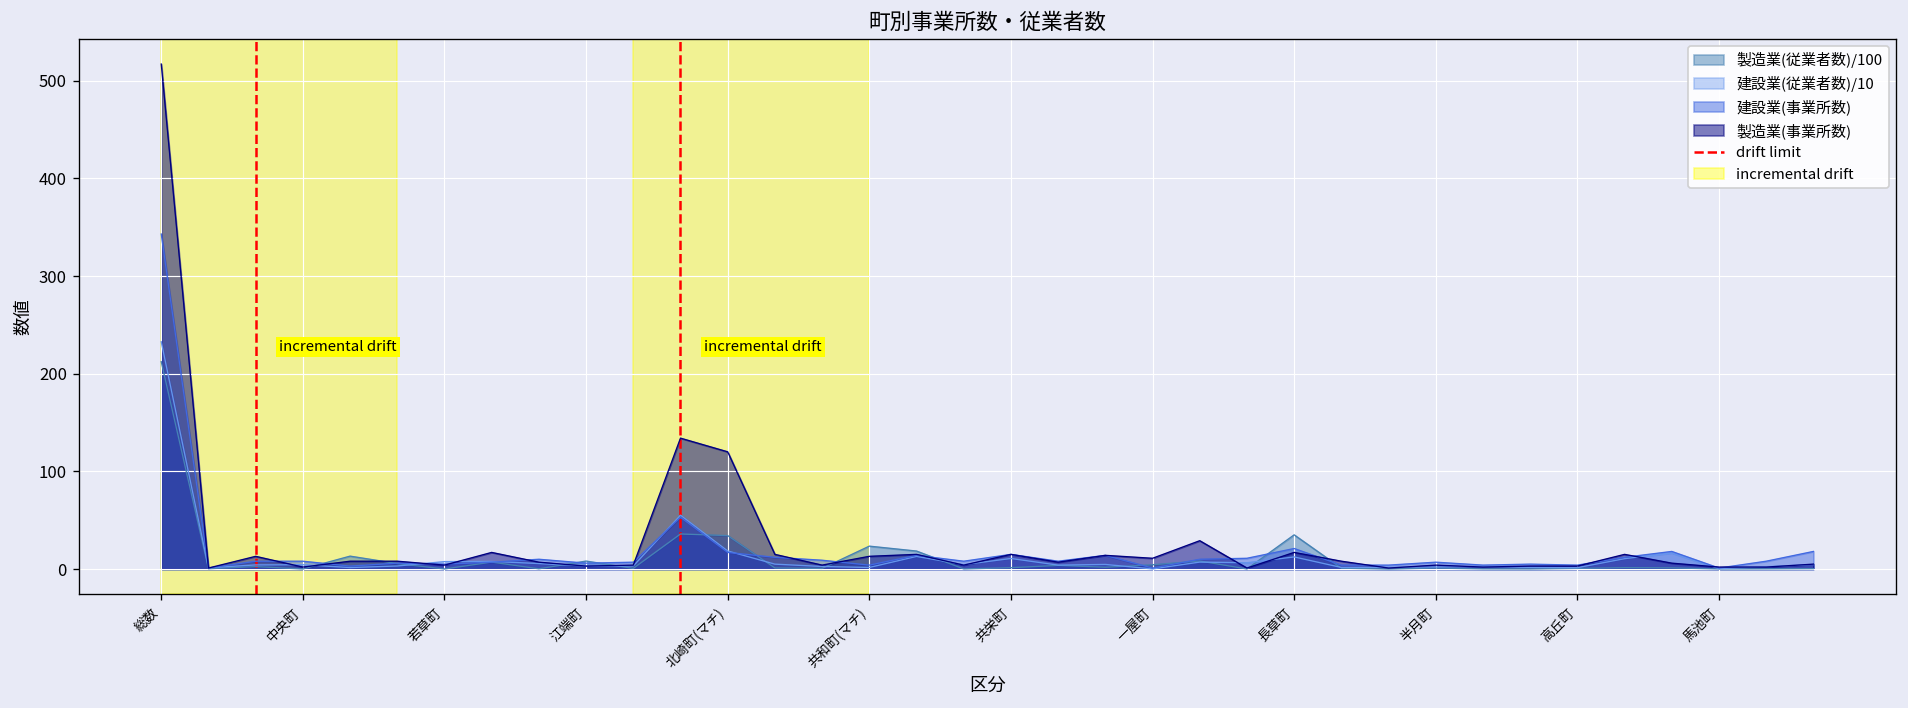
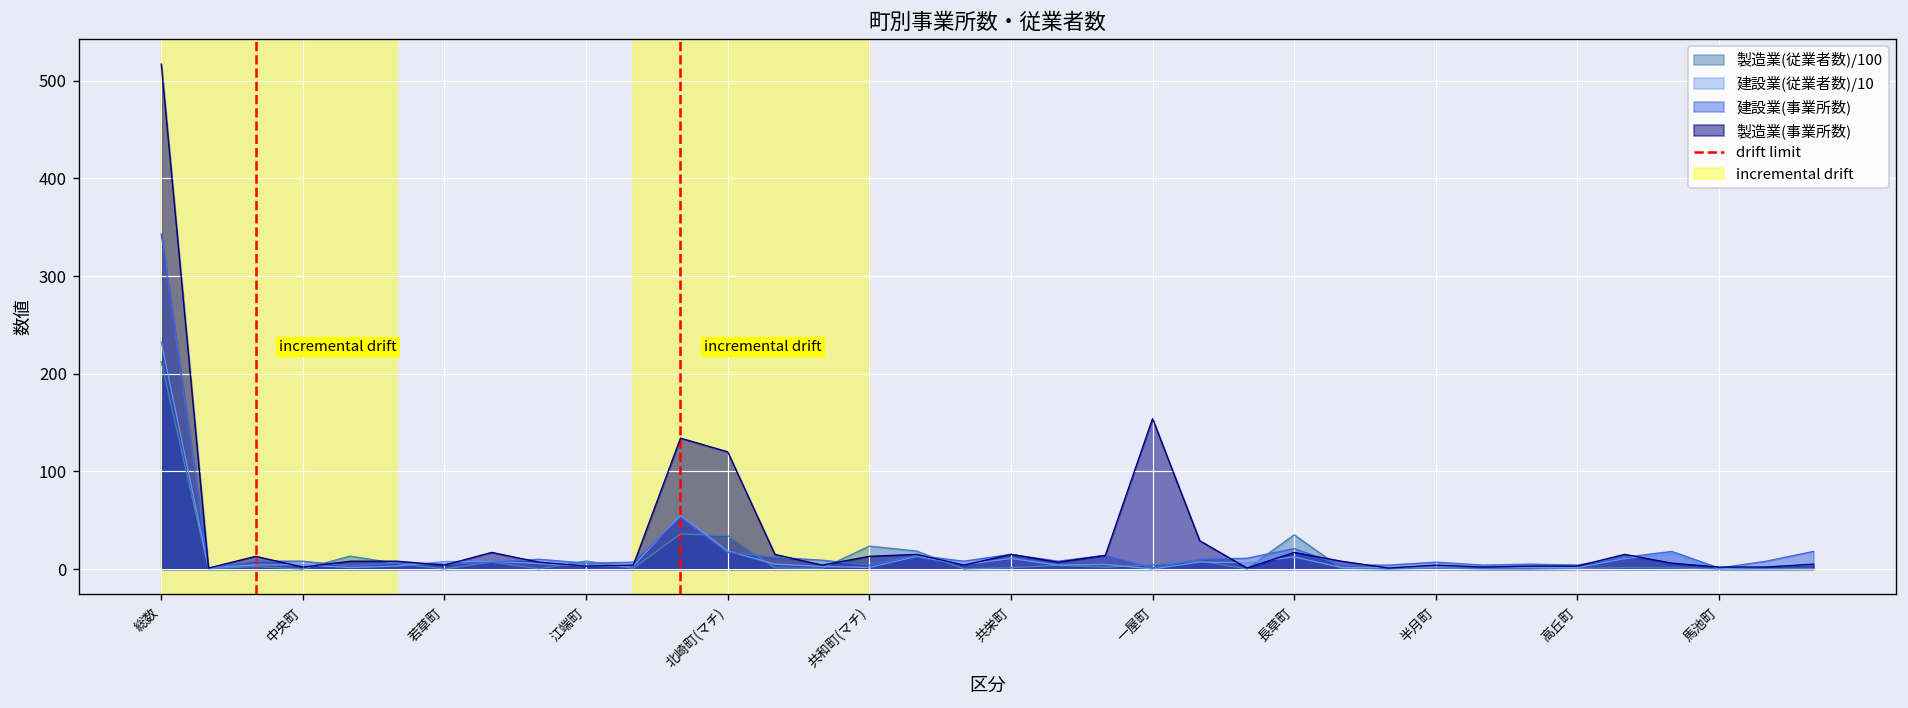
製造業(事業所数), 一屋町: 10 -> 150
